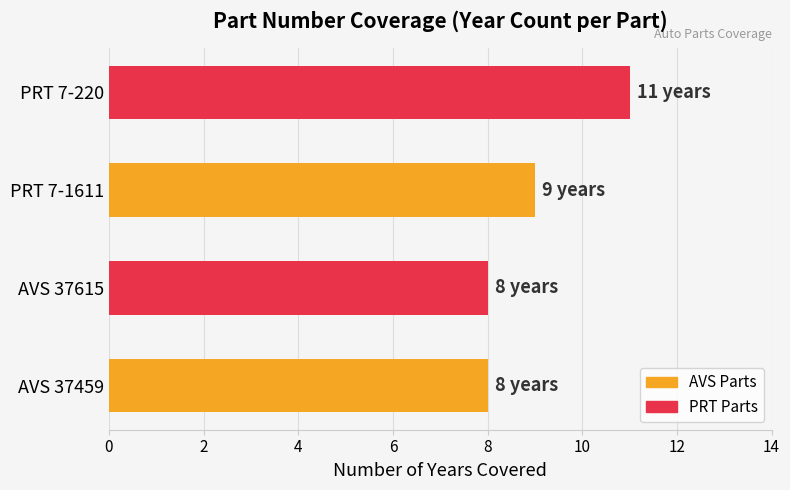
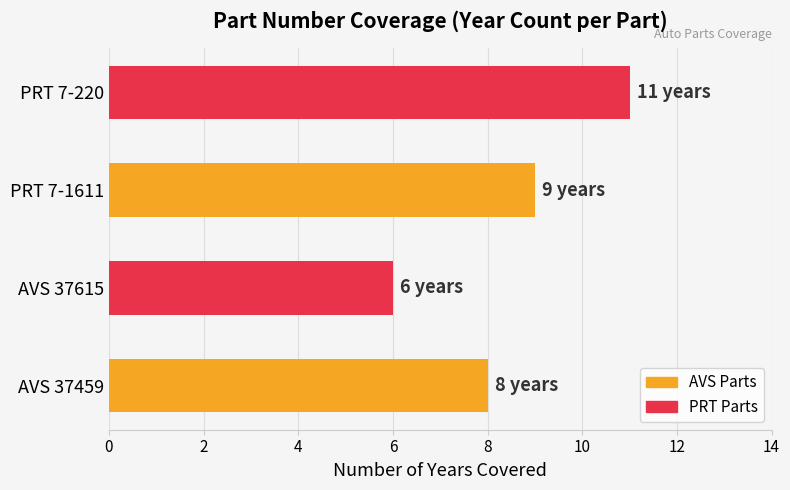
AVS 37615: 8 -> 6
